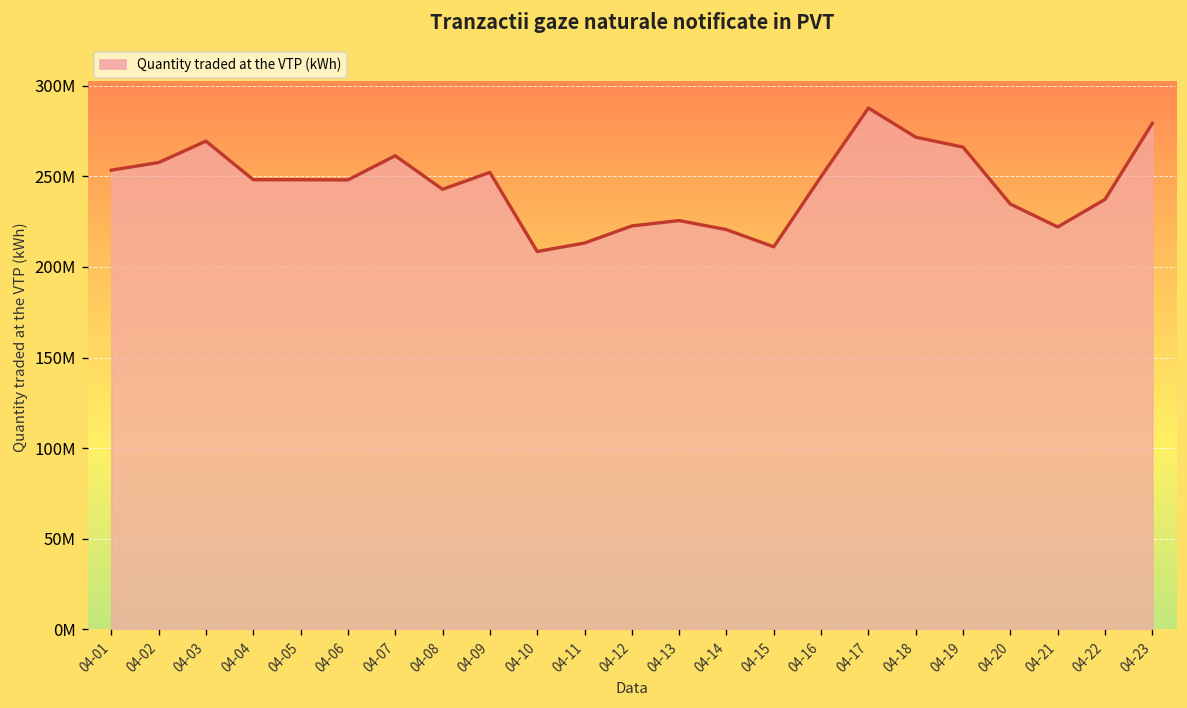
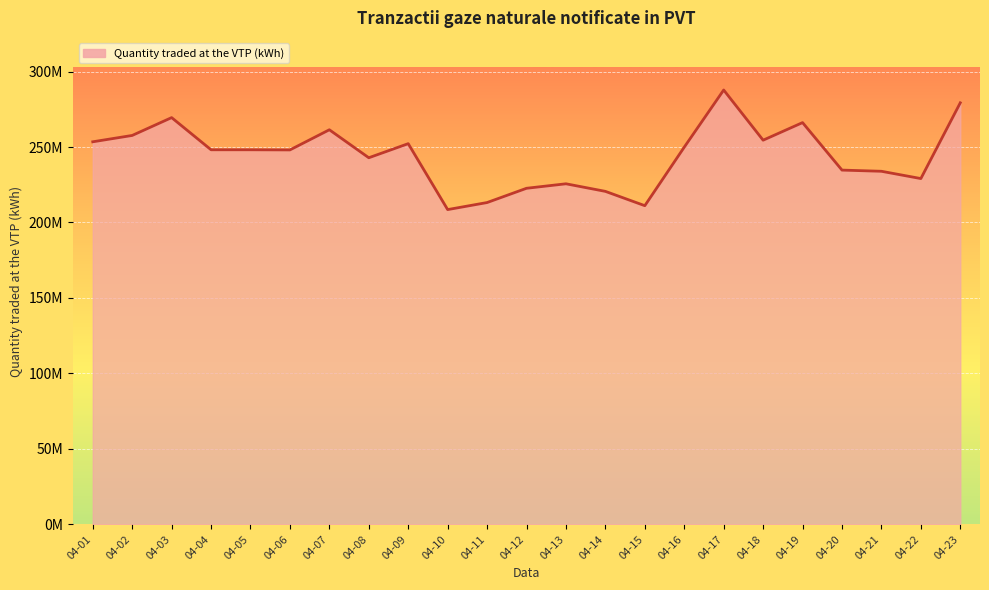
04-18: 272000000 -> 255000000
04-21: 222000000 -> 234000000
04-22: 237000000 -> 229000000
